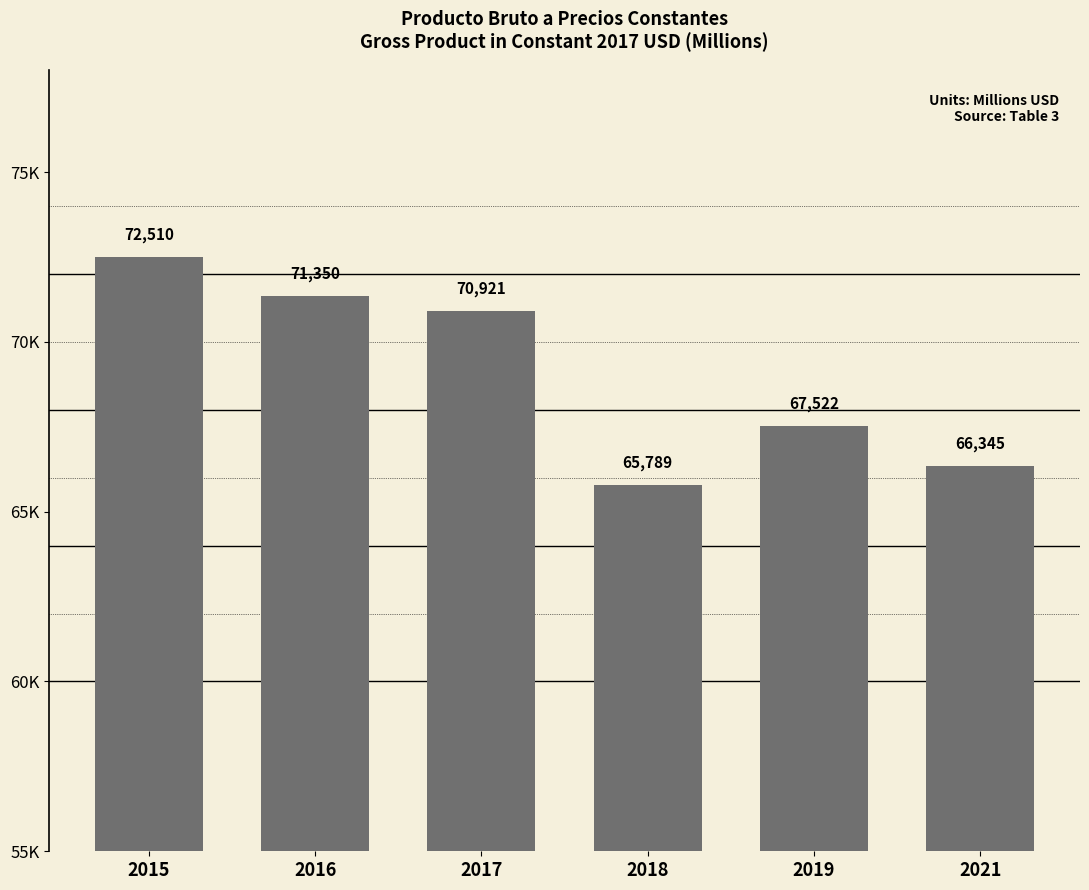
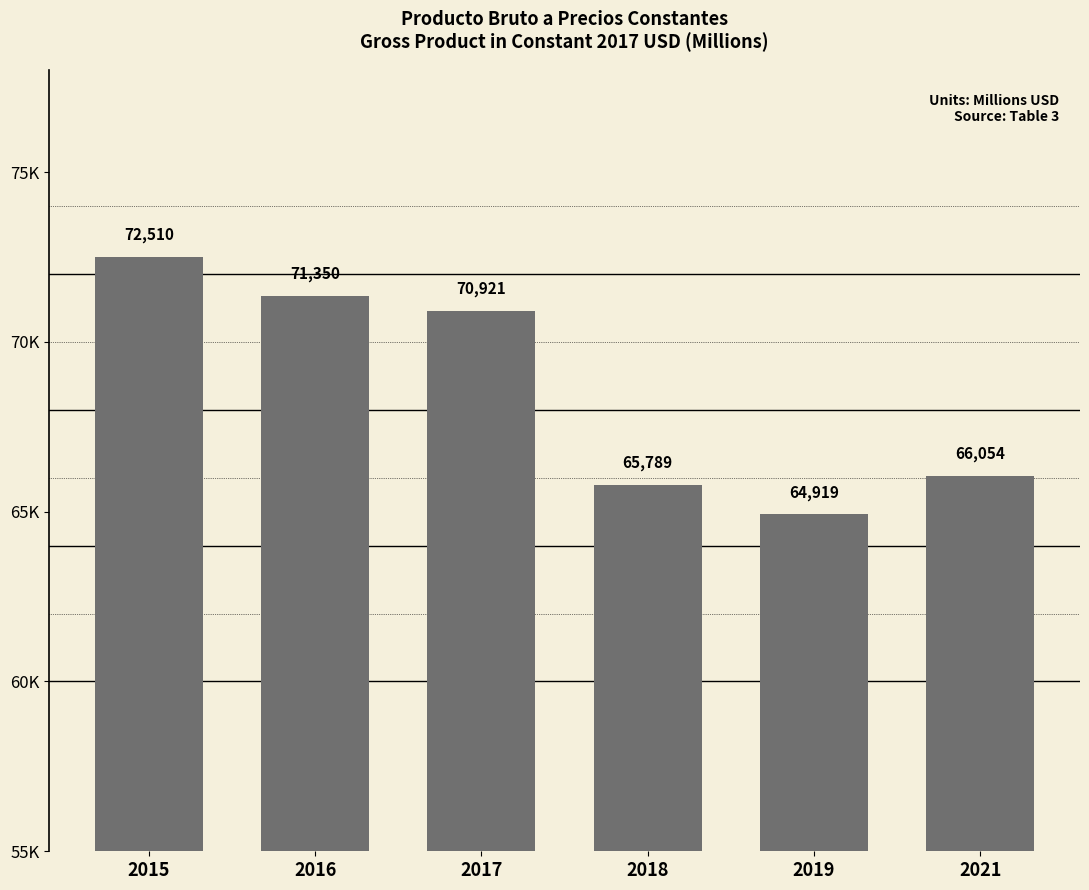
2019: 67,522 -> 64,919
2021: 66,345 -> 66,054
